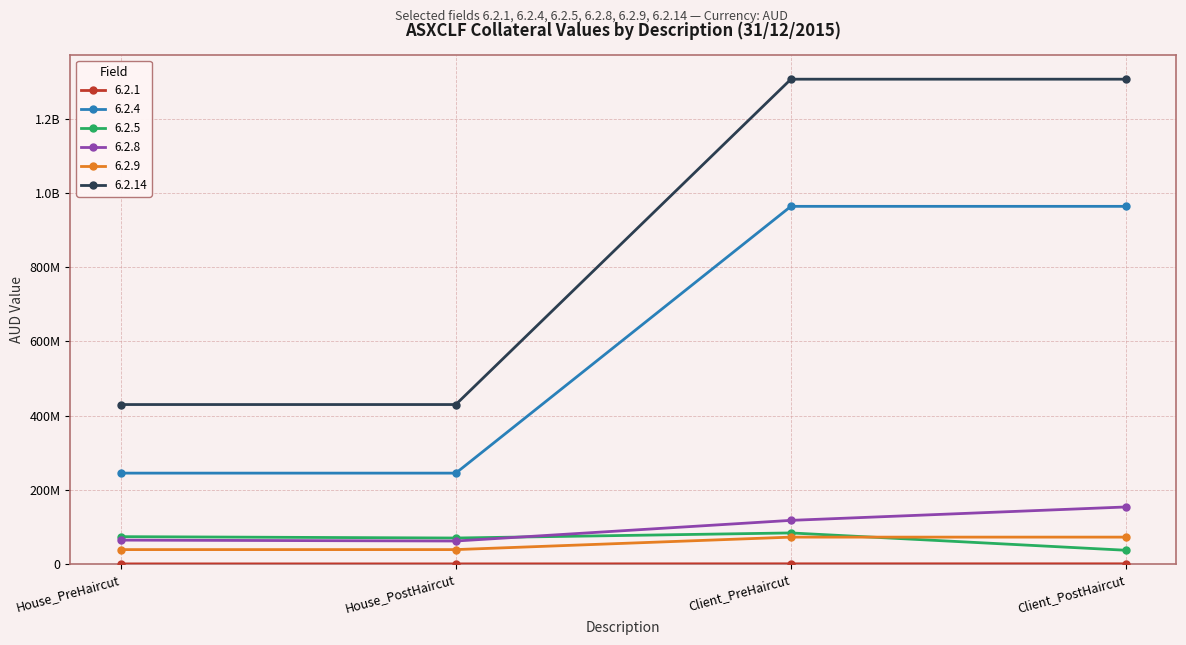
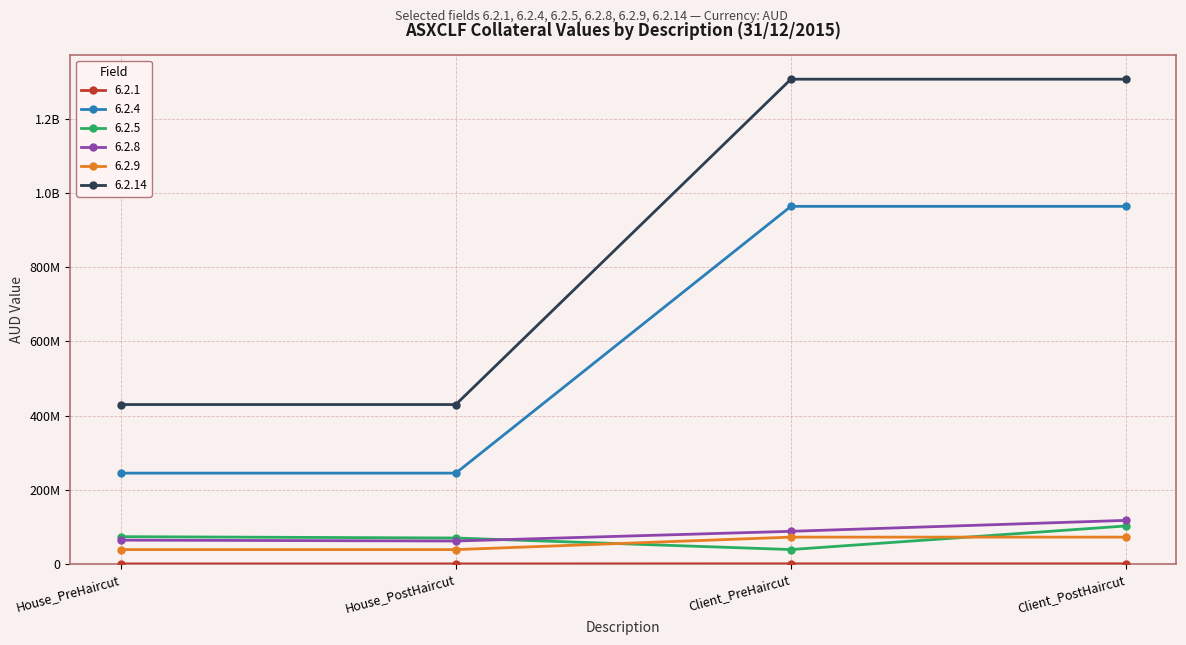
6.2.5, Client_PreHaircut: 80000000 -> 40000000
6.2.8, Client_PreHaircut: 120000000 -> 90000000
6.2.5, Client_PostHaircut: 40000000 -> 100000000
6.2.8, Client_PostHaircut: 150000000 -> 120000000
